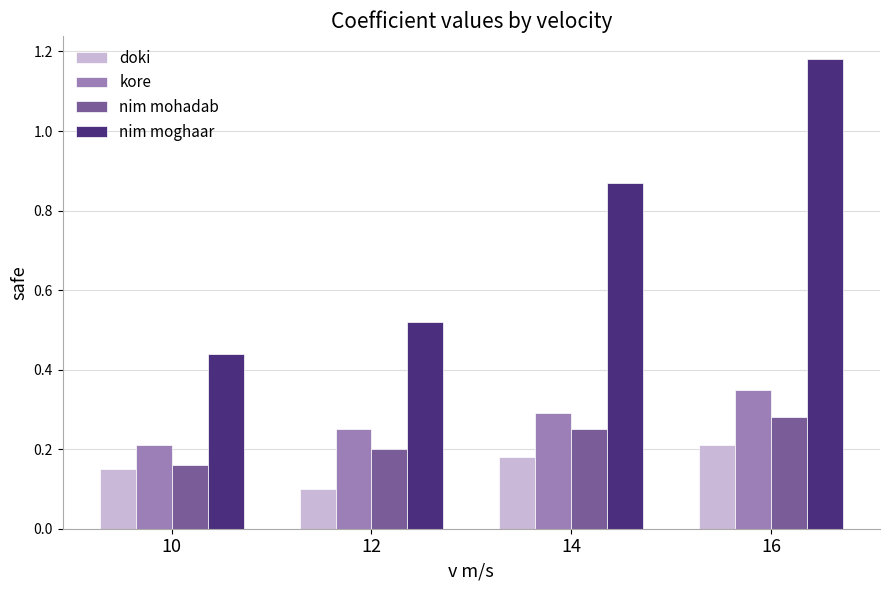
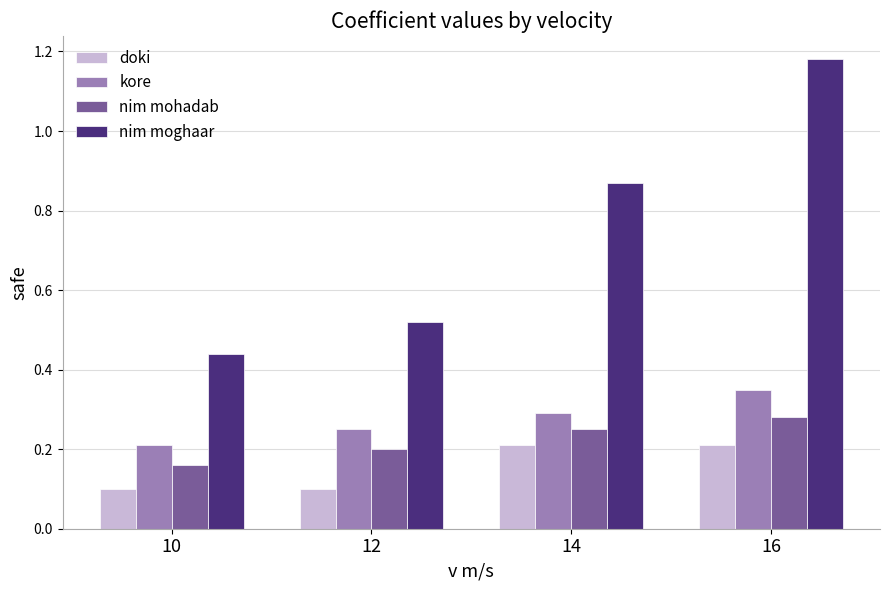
doki, 10: 0.15 -> 0.10
doki, 14: 0.18 -> 0.21
